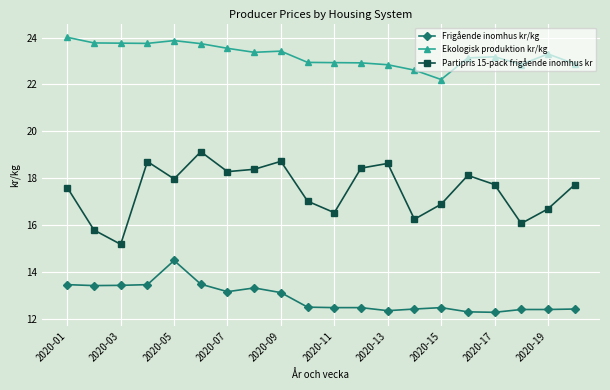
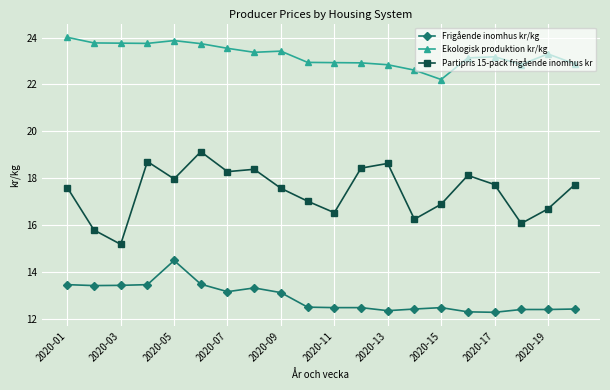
Partipris 15-pack frigående inomhus kr, 2020-09: 18.7 -> 17.6
